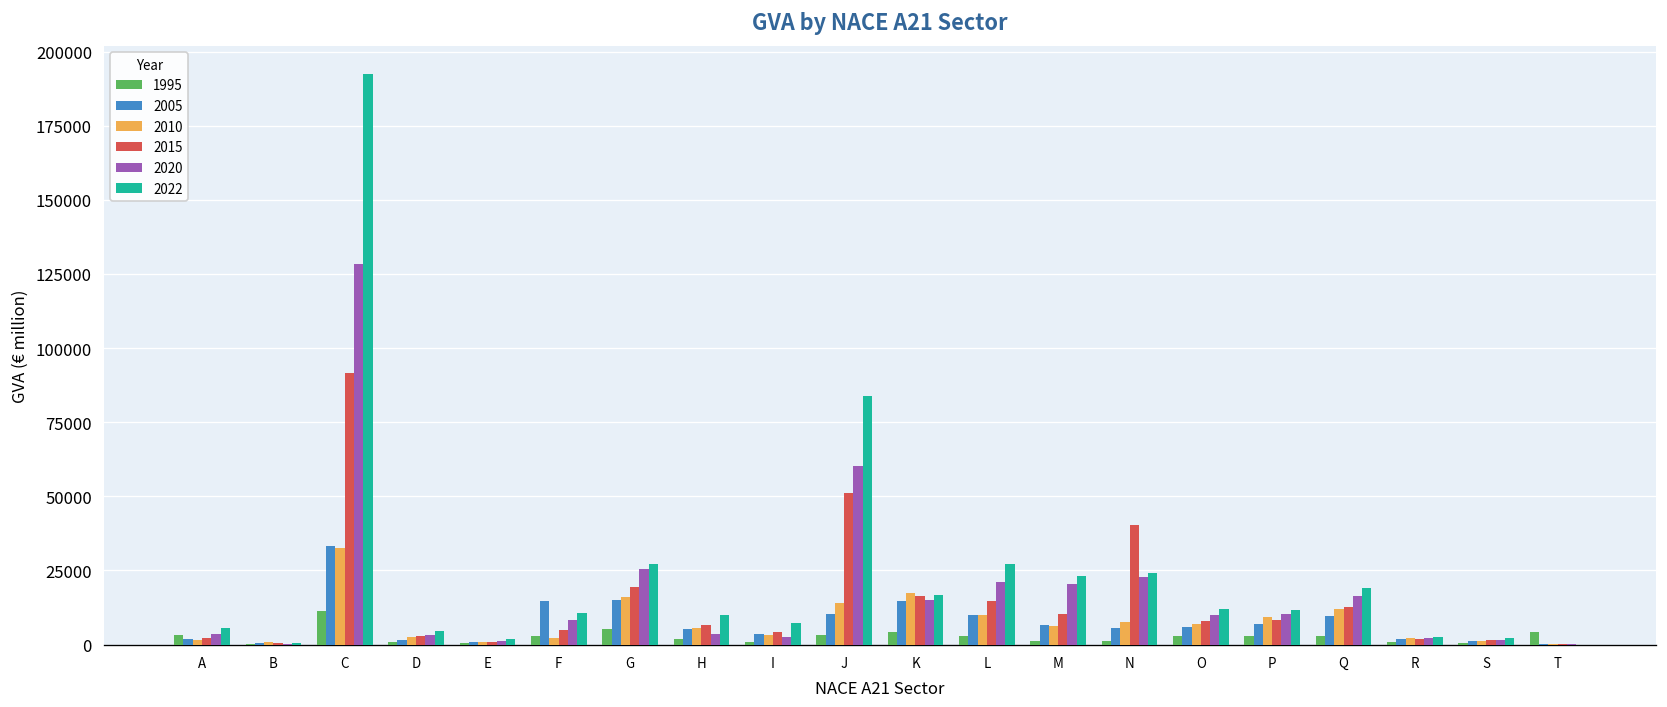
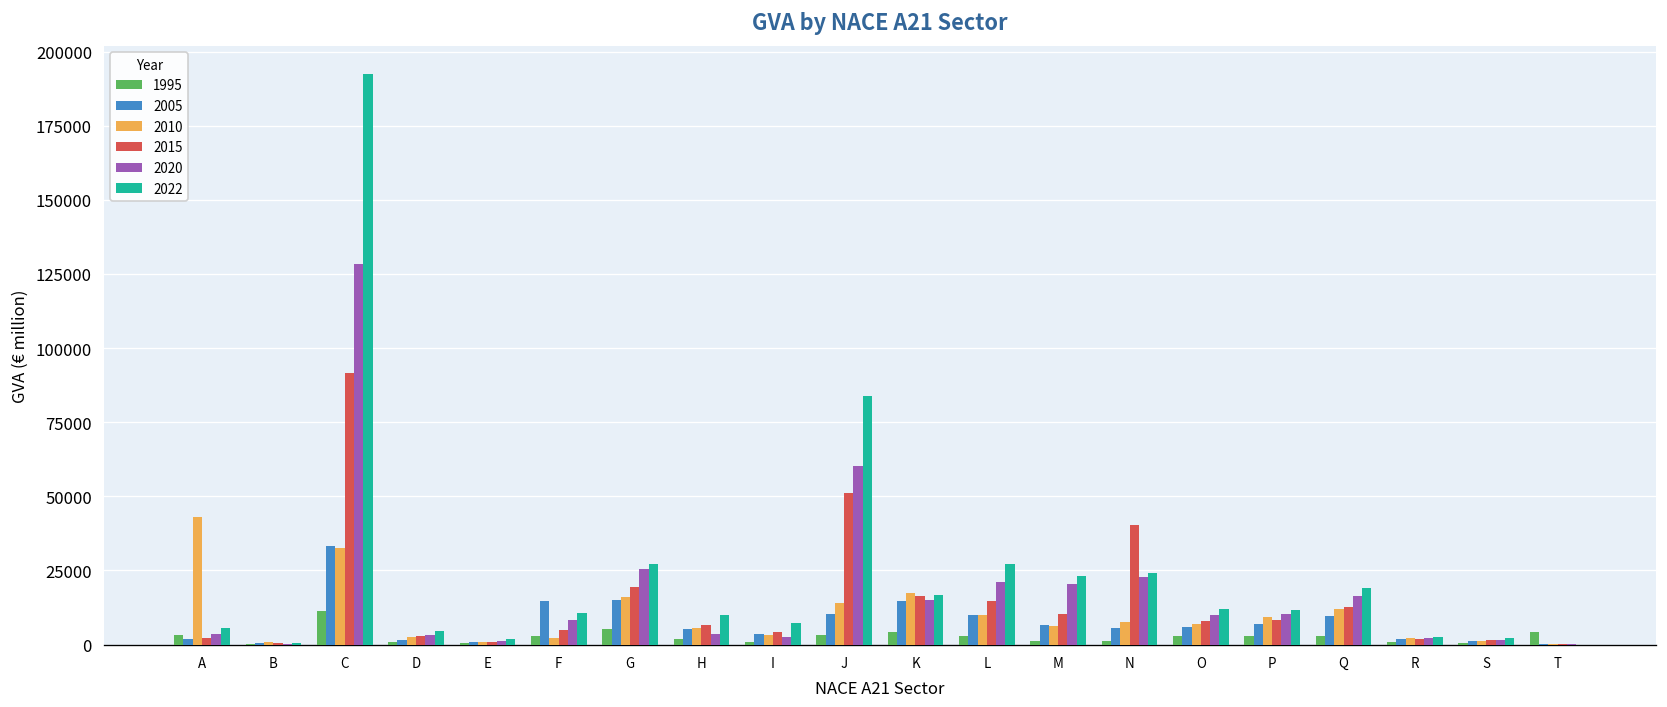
2010, A: 2000 -> 43000
